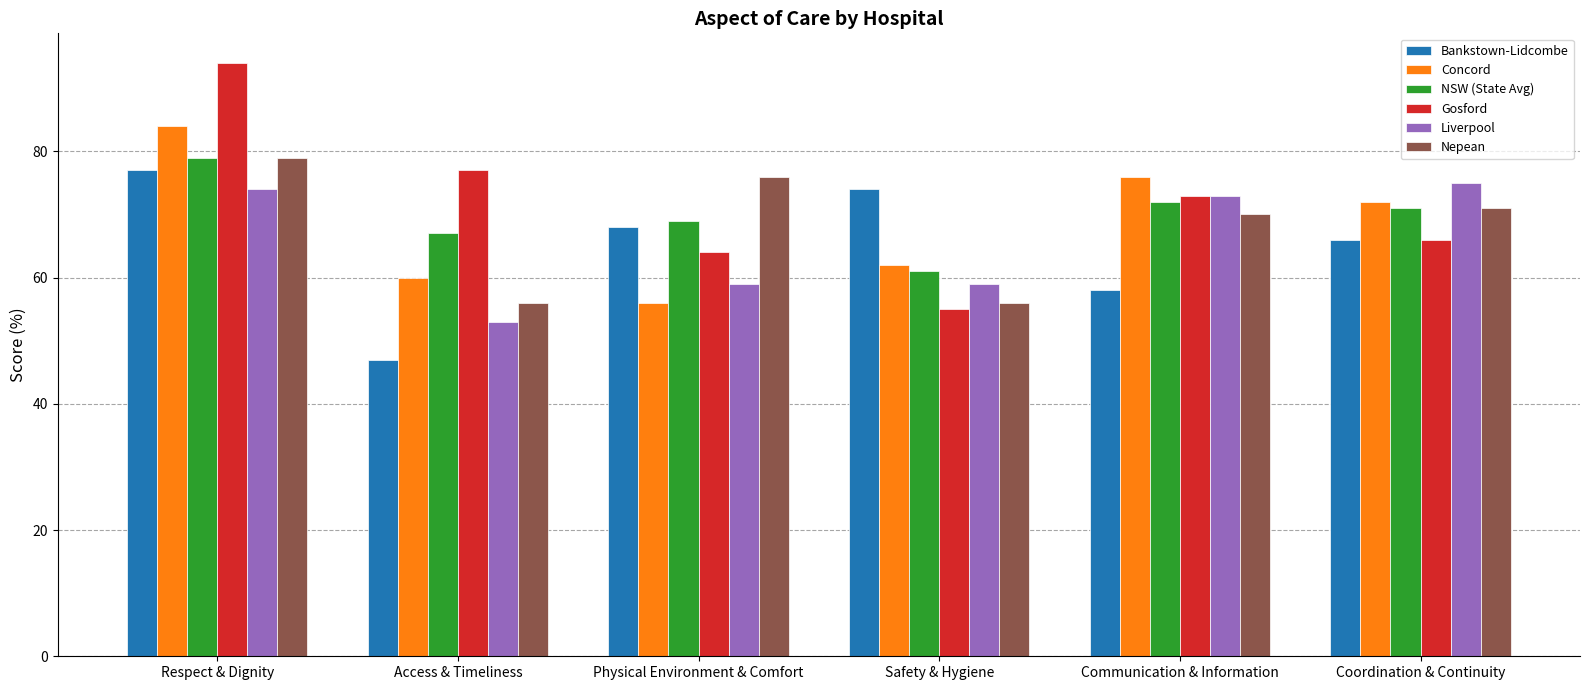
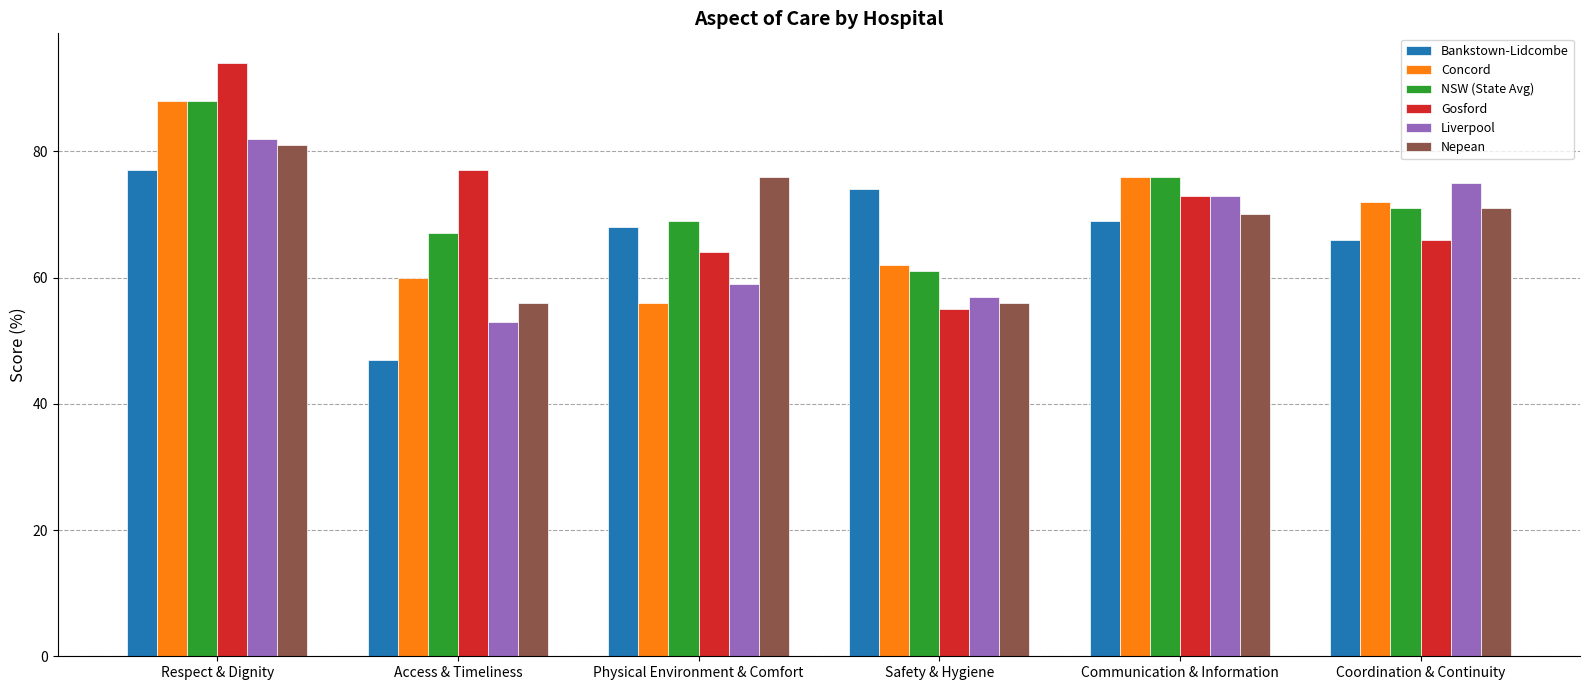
Concord, Respect & Dignity: 84 -> 88
NSW (State Avg), Respect & Dignity: 79 -> 88
Liverpool, Respect & Dignity: 74 -> 82
Nepean, Respect & Dignity: 79 -> 81
Liverpool, Safety & Hygiene: 59 -> 57
Bankstown-Lidcombe, Communication & Information: 58 -> 69
NSW (State Avg), Communication & Information: 72 -> 76
